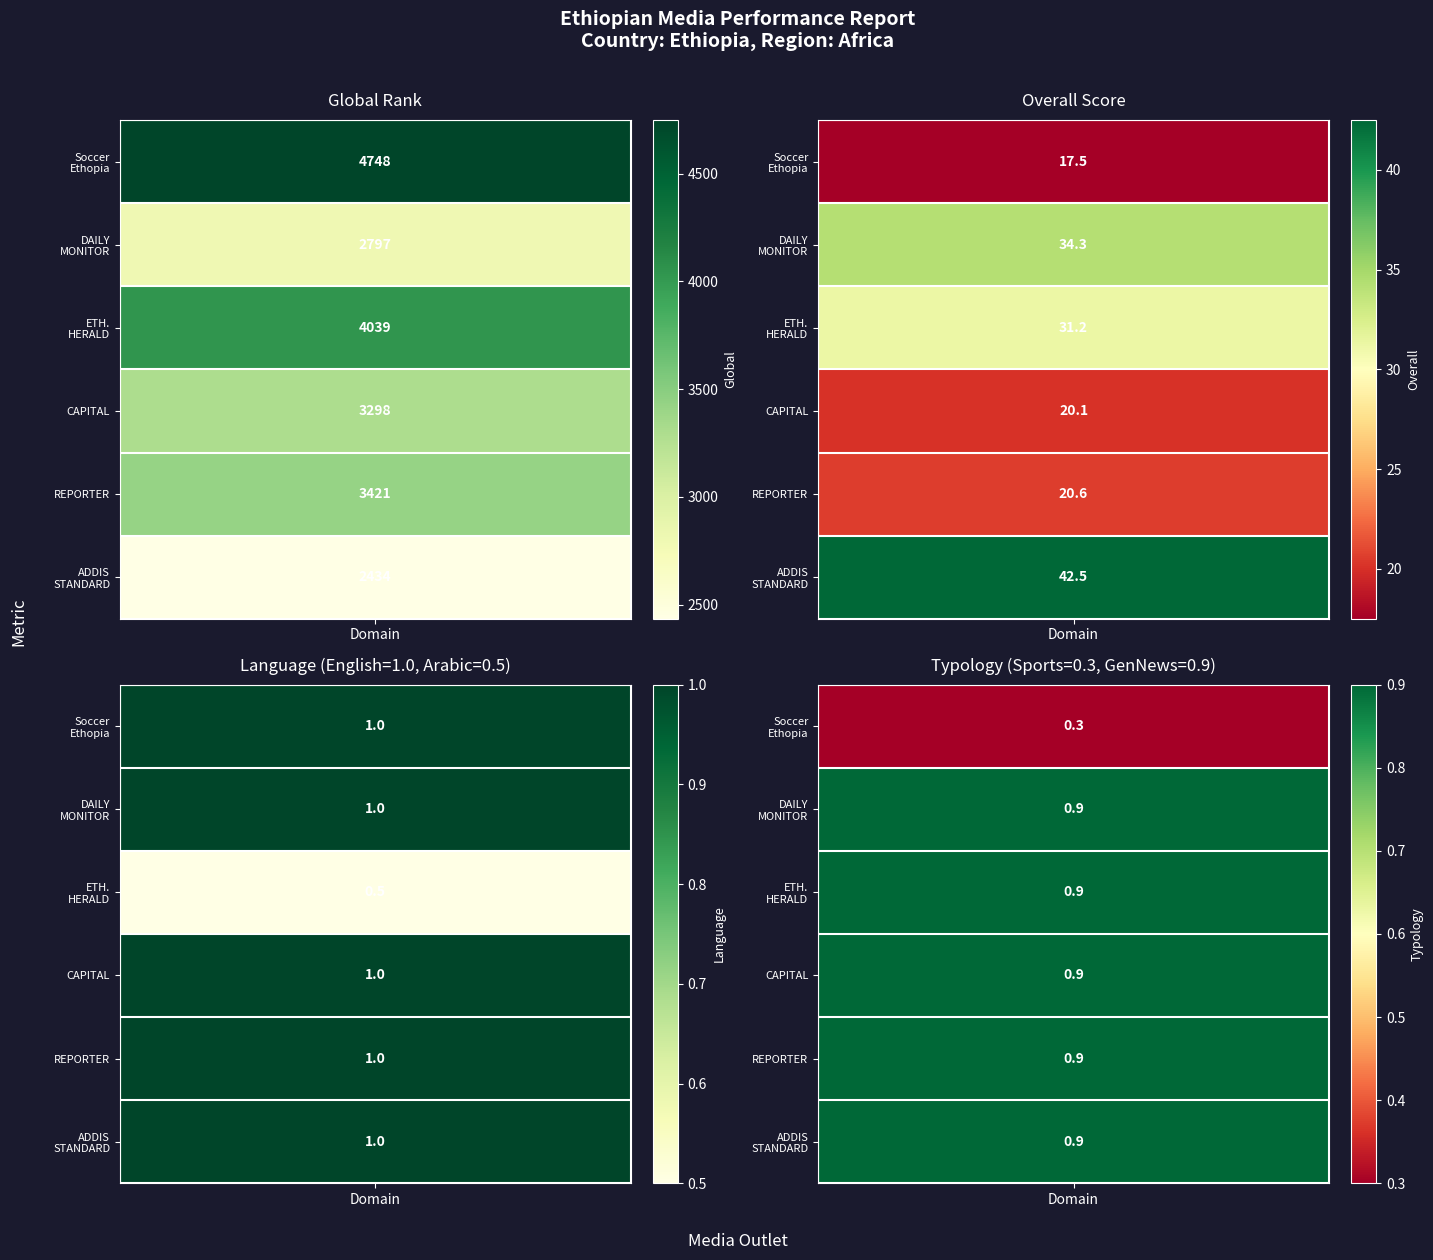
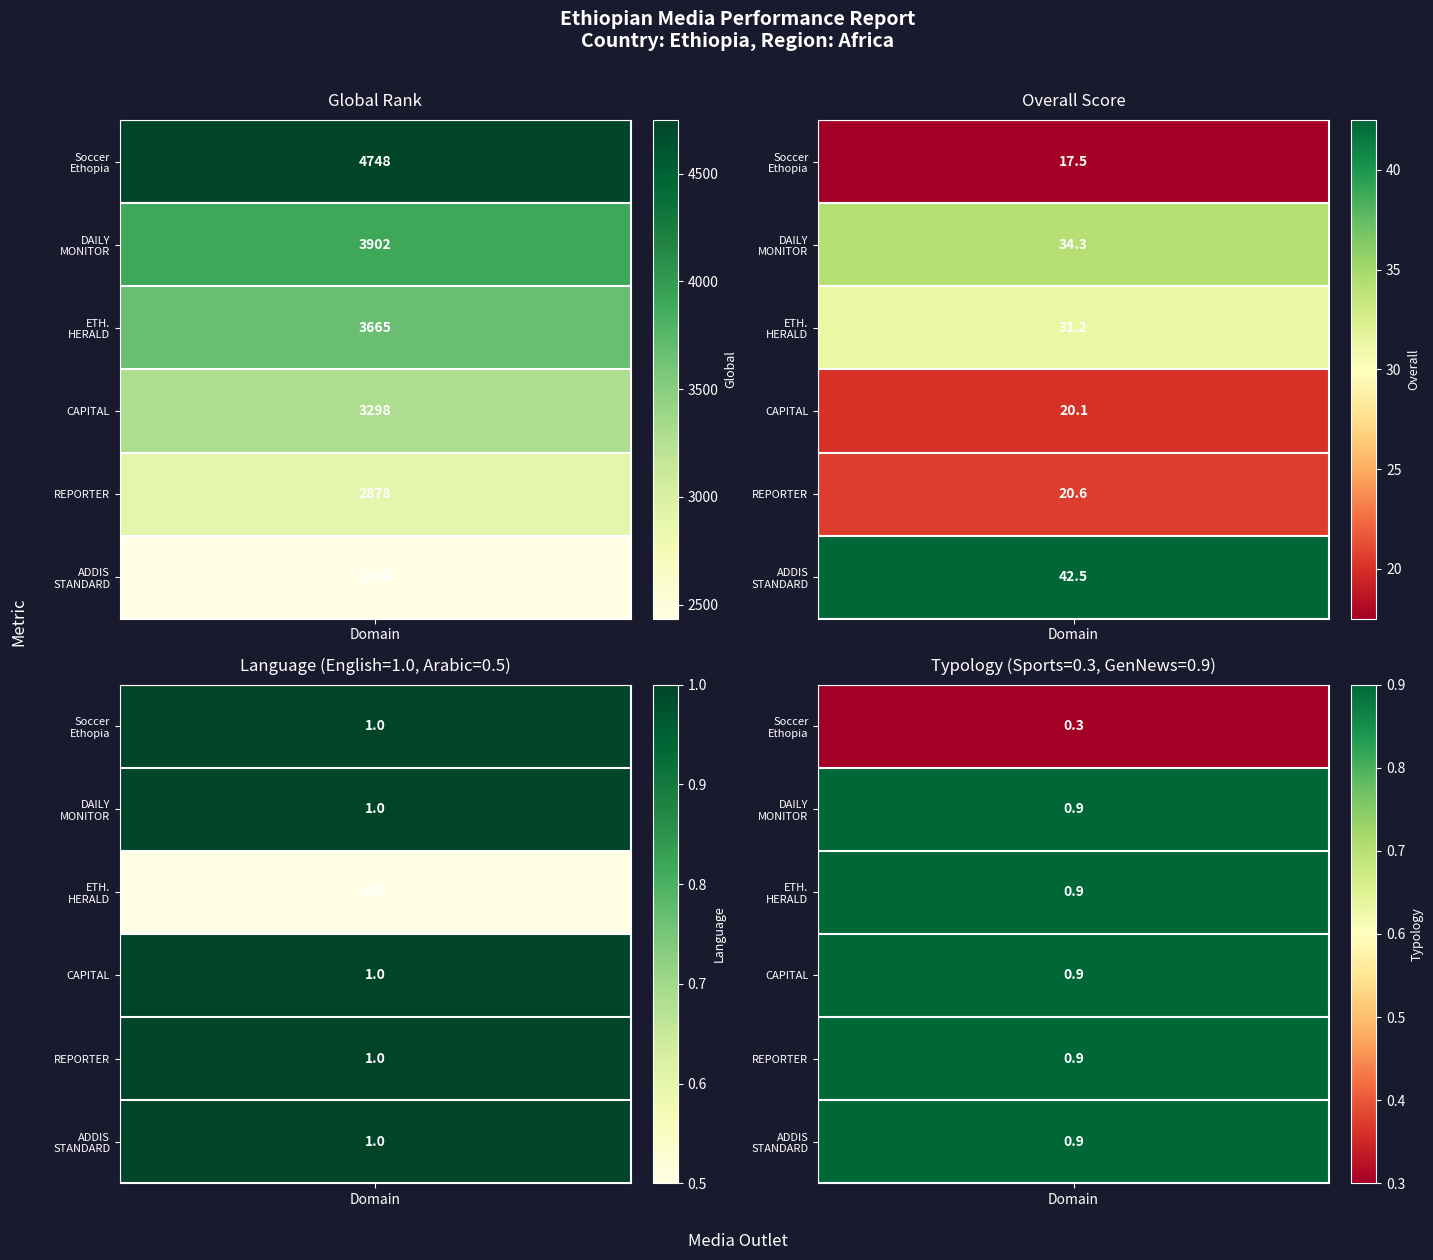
Global Rank, DAILY MONITOR, Domain: 2797 -> 3902
Global Rank, ETH. HERALD, Domain: 4039 -> 3665
Global Rank, REPORTER, Domain: 3421 -> 2878
